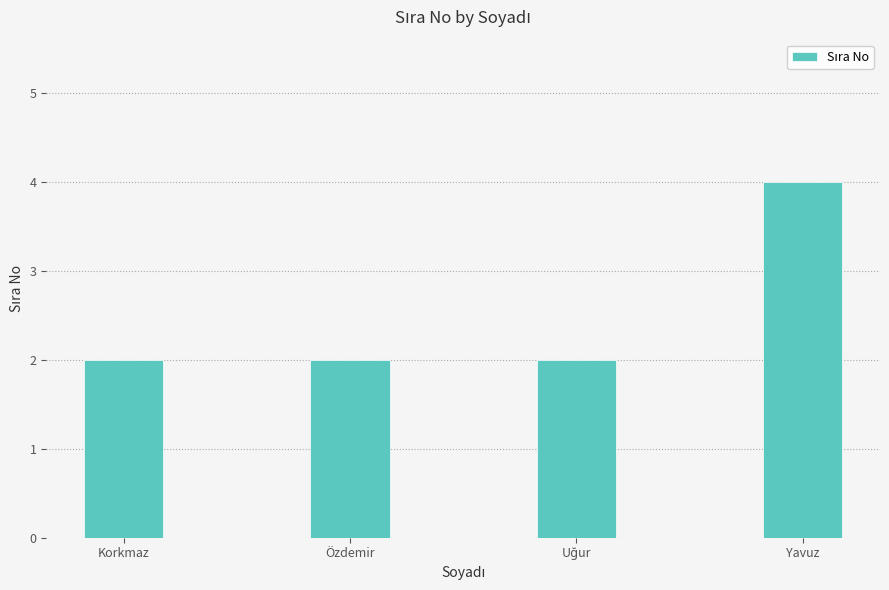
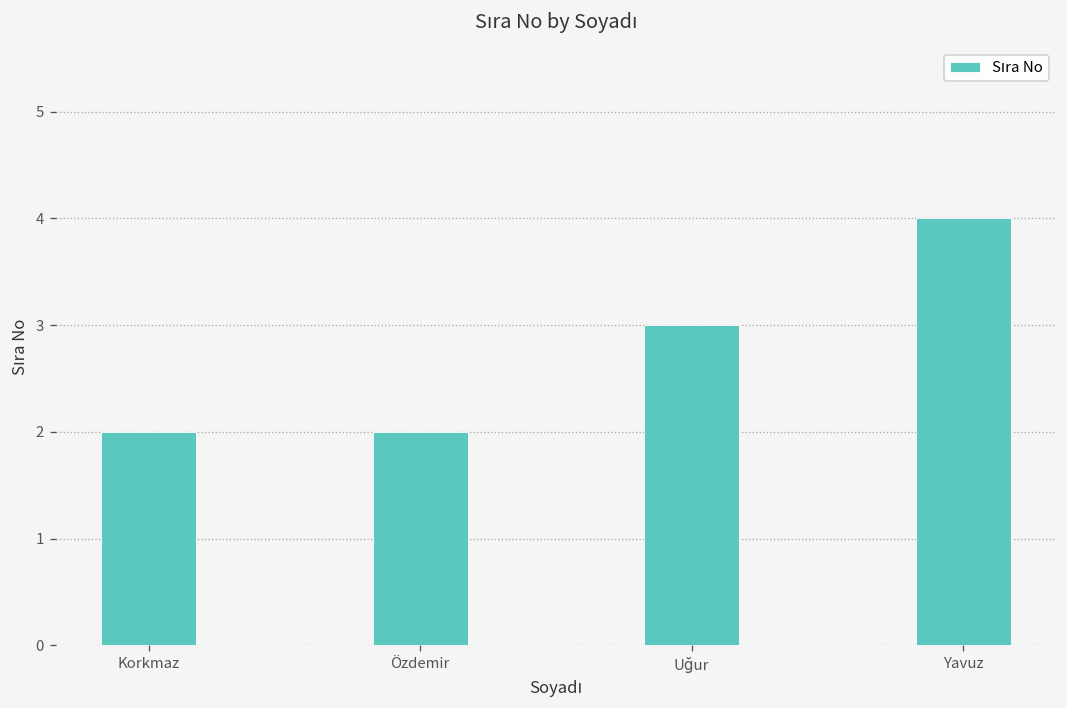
Uğur: 2 -> 3
